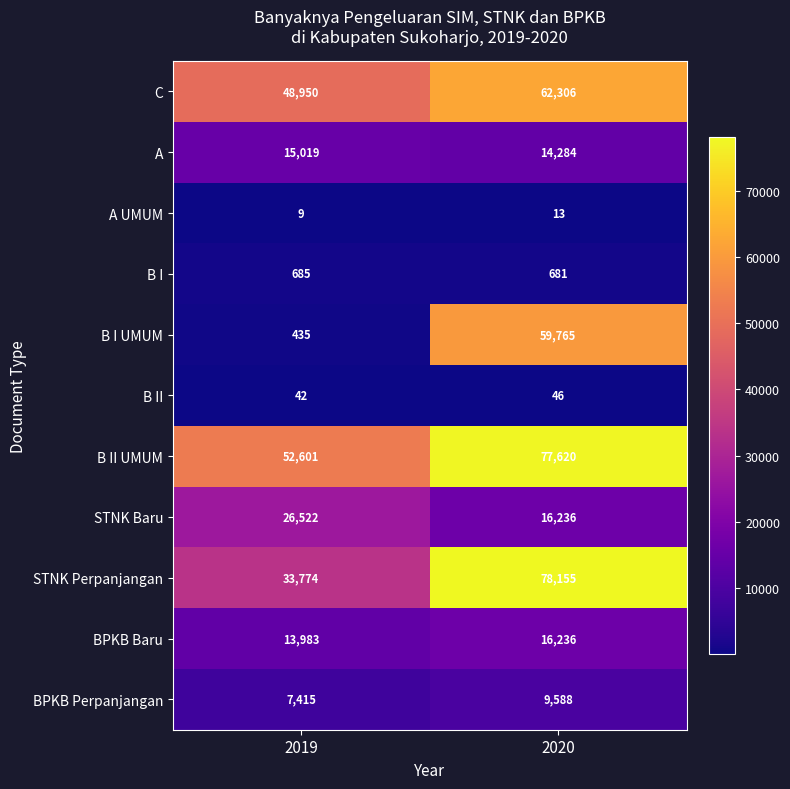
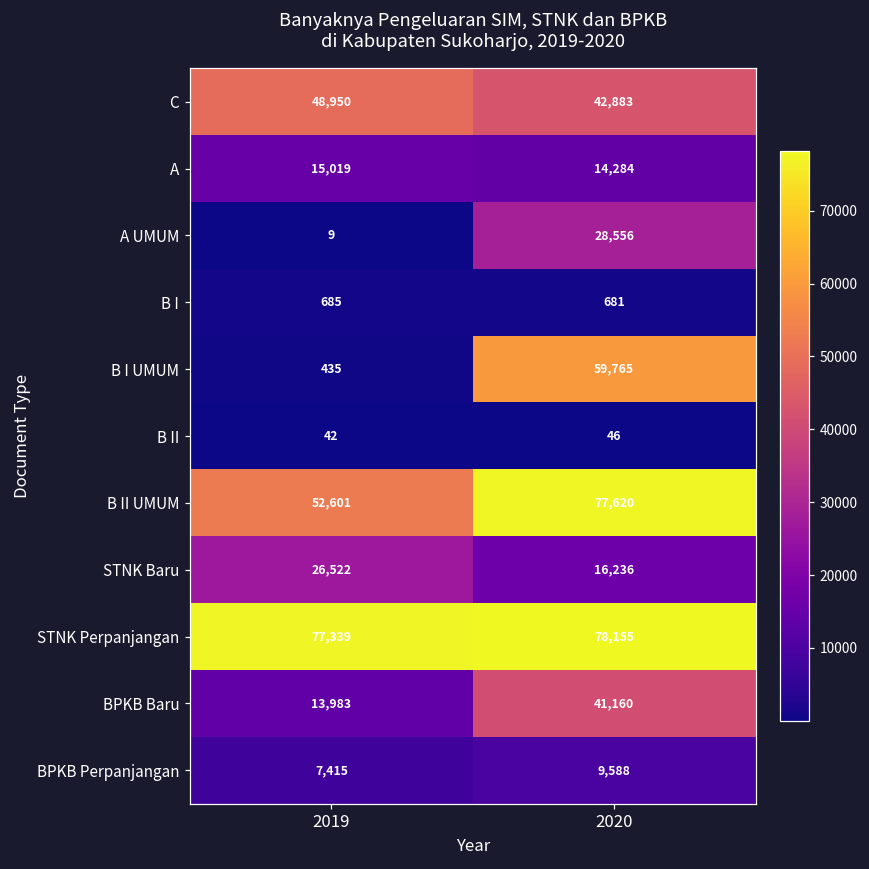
C, 2020: 62,306 -> 42,883
A UMUM, 2020: 13 -> 28,556
STNK Perpanjangan, 2019: 33,774 -> 77,339
BPKB Baru, 2020: 16,236 -> 41,160
